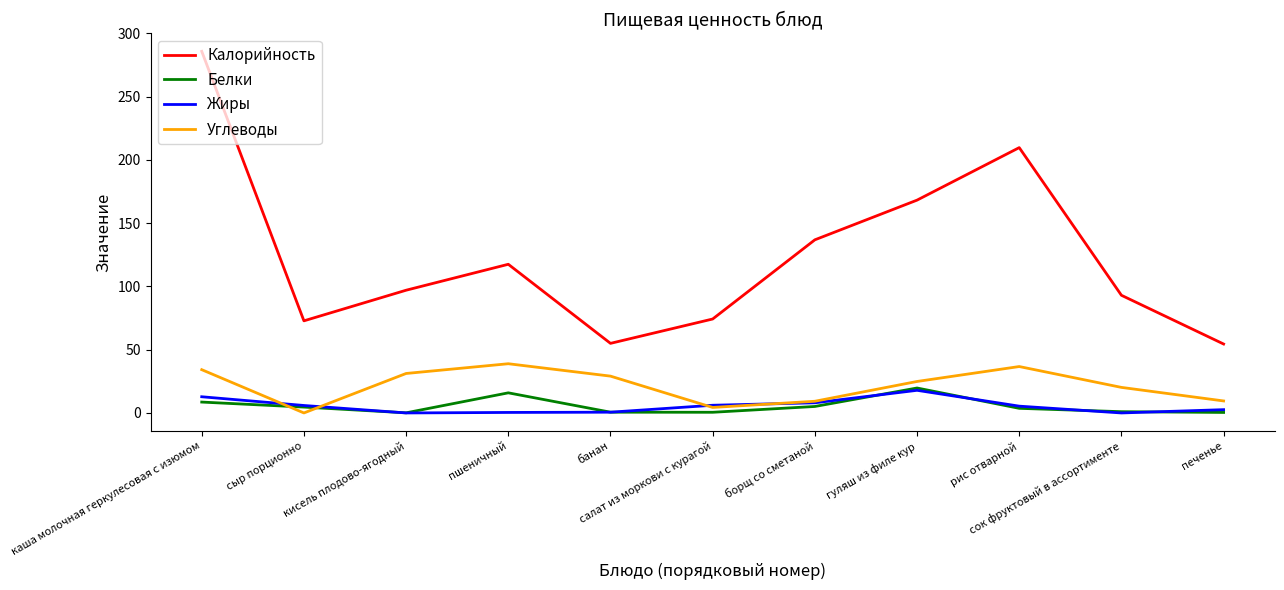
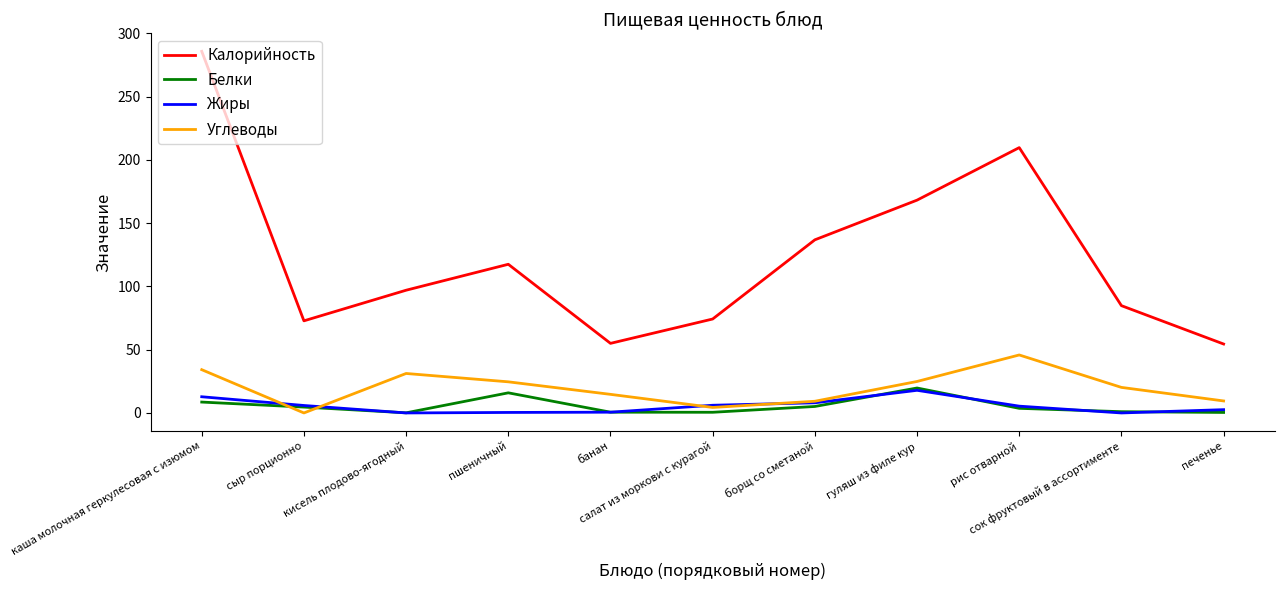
Углеводы, пшеничный: 39 -> 25
Углеводы, банан: 29 -> 15
Углеводы, рис отварной: 37 -> 46
Калорийность, сок фруктовый в ассортименте: 93 -> 85
